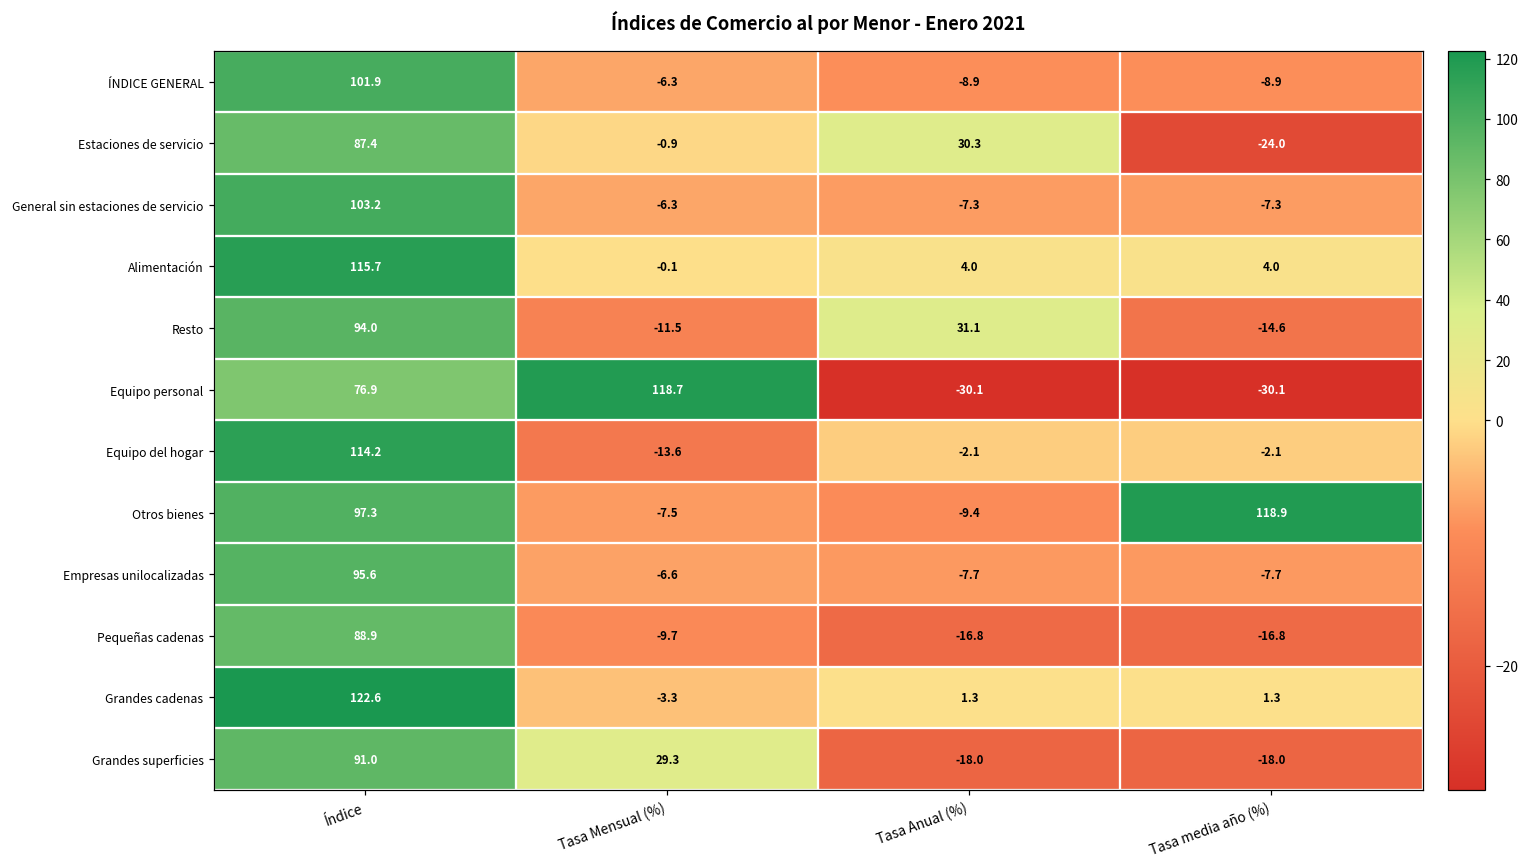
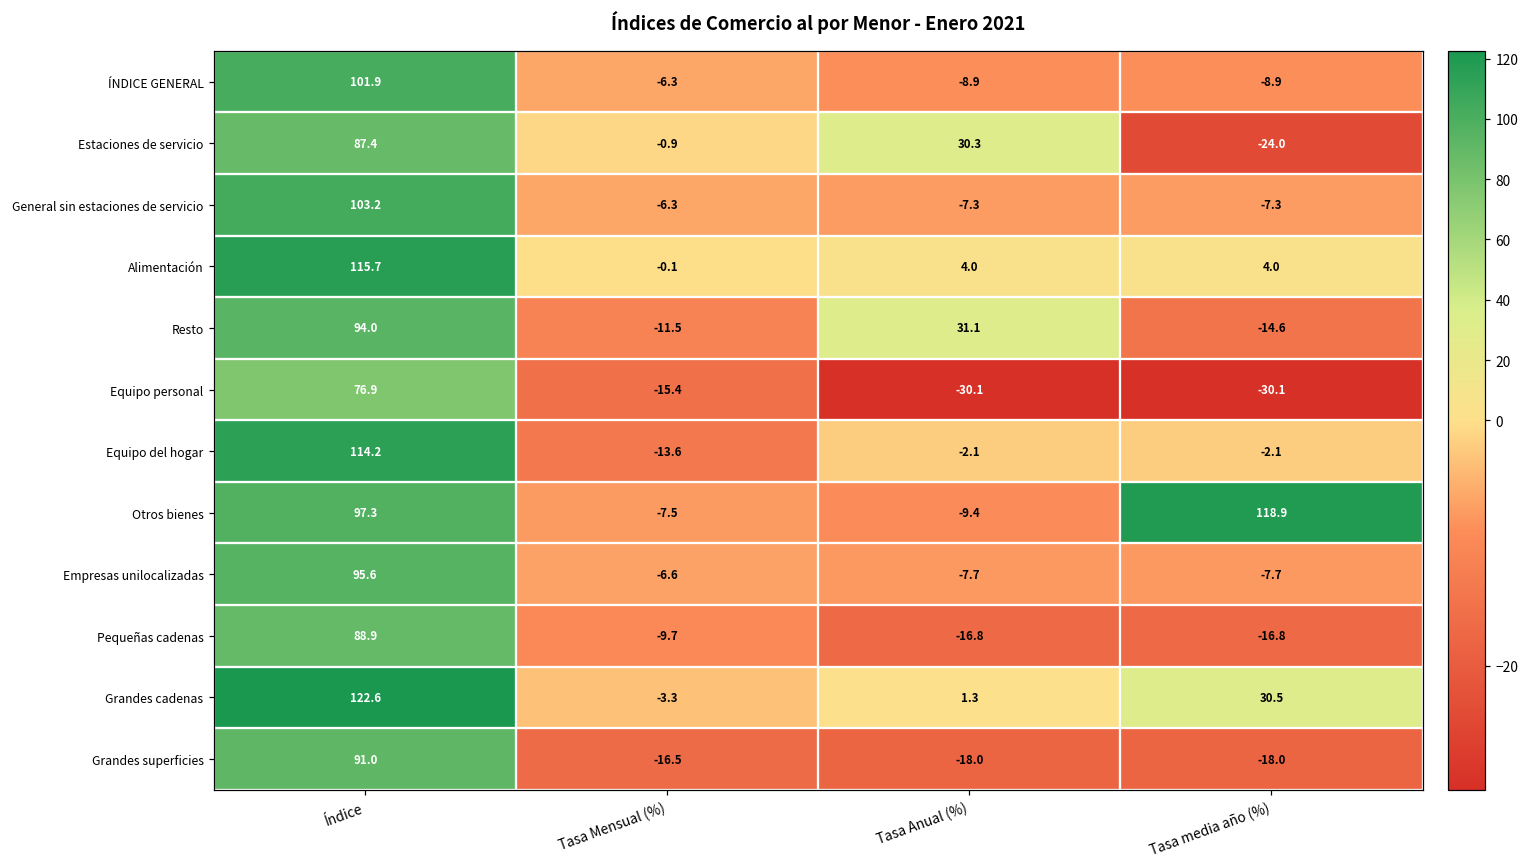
Equipo personal, Tasa Mensual (%): 118.7 -> -15.4
Grandes cadenas, Tasa media año (%): 1.3 -> 30.5
Grandes superficies, Tasa Mensual (%): 29.3 -> -16.5
